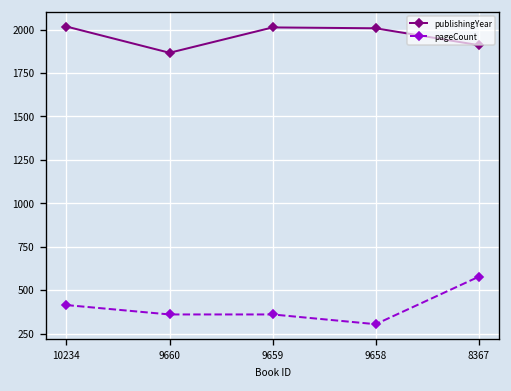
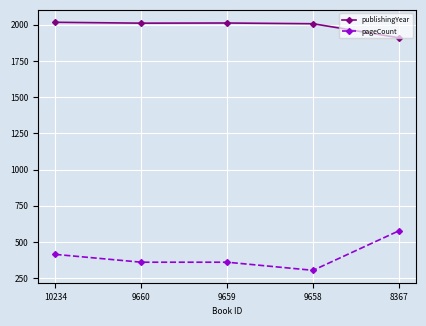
publishingYear, 9660: 1870 -> 2010
